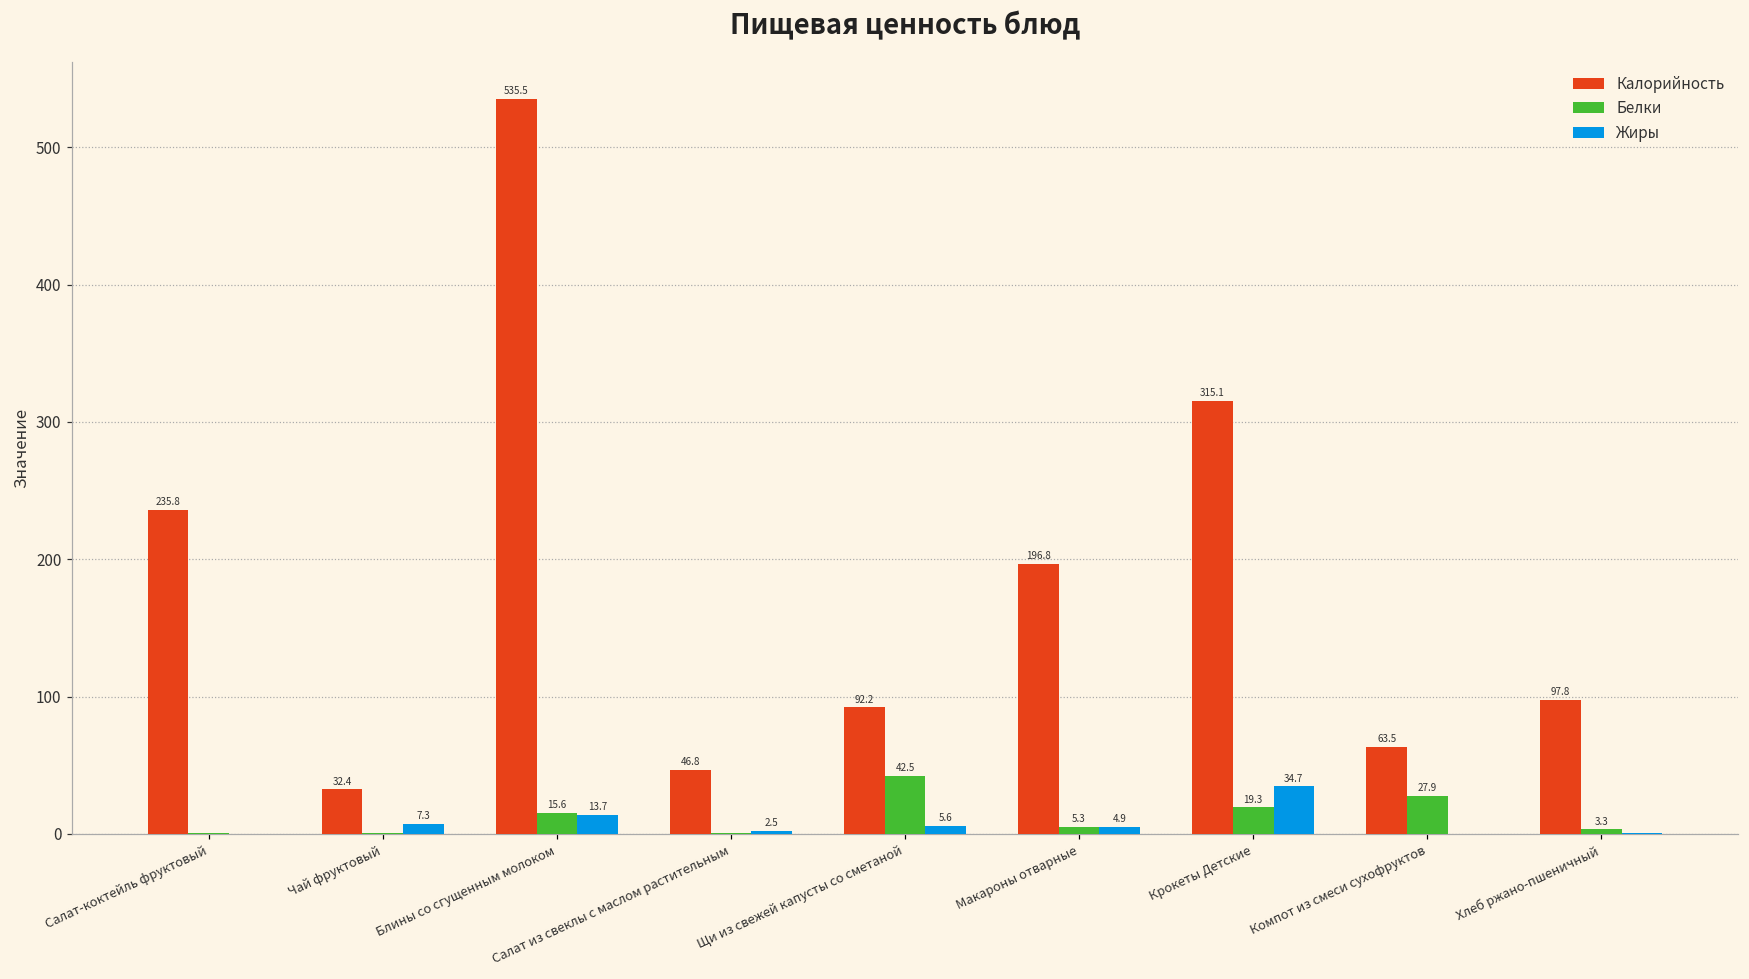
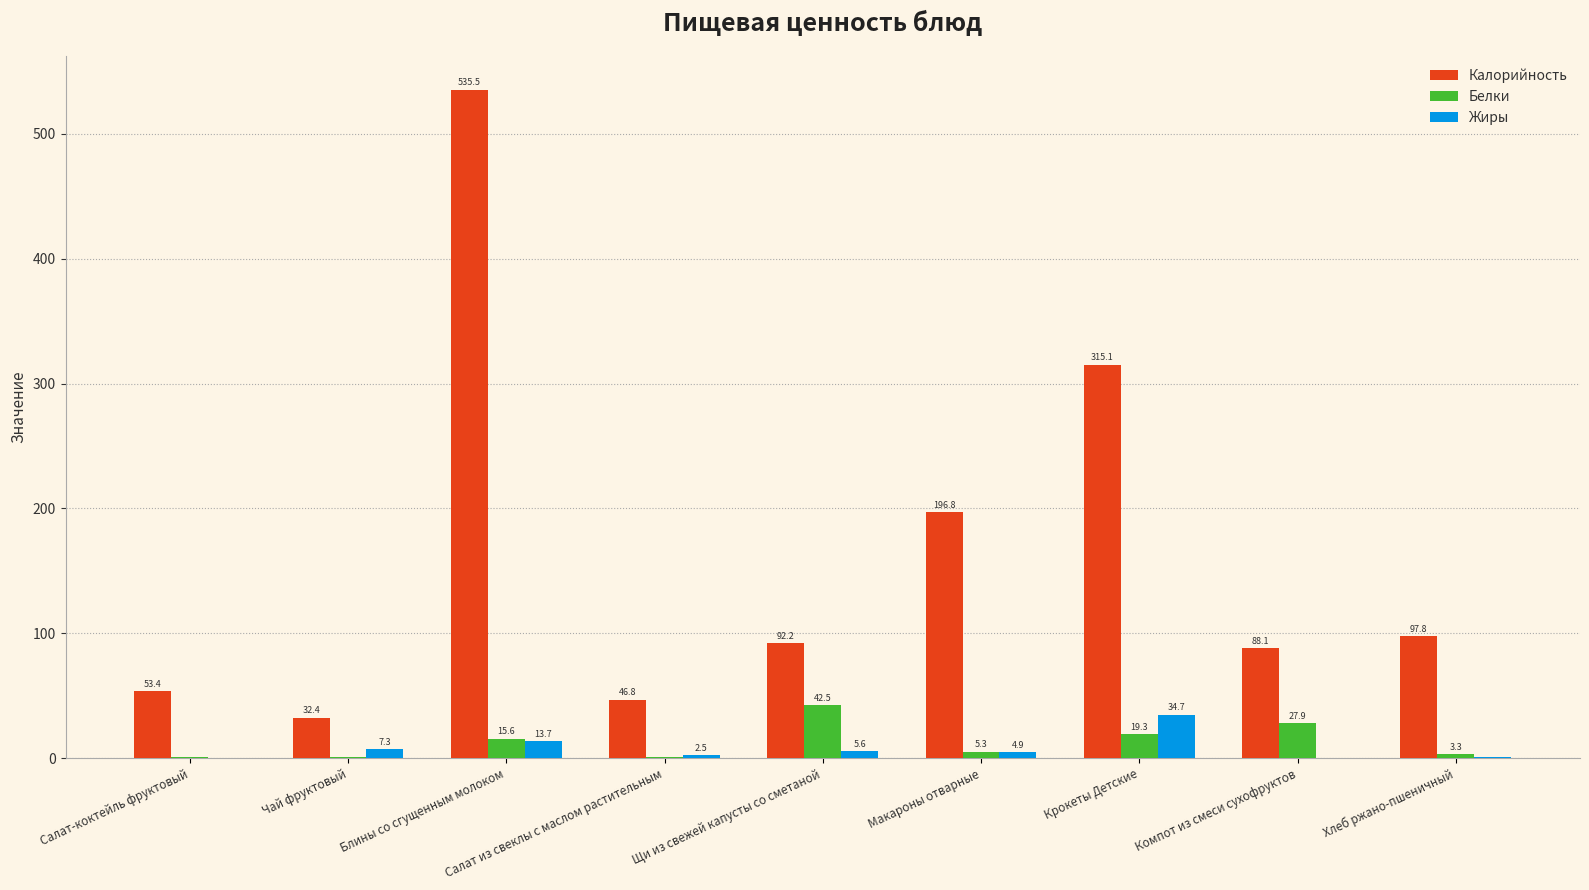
Калорийность, Салат-коктейль фруктовый: 235.8 -> 53.4
Калорийность, Компот из смеси сухофруктов: 63.5 -> 88.1
